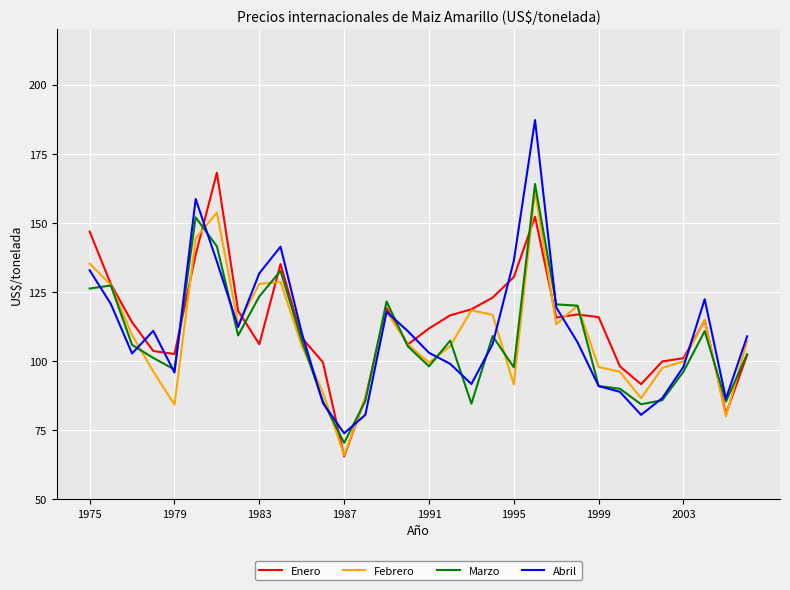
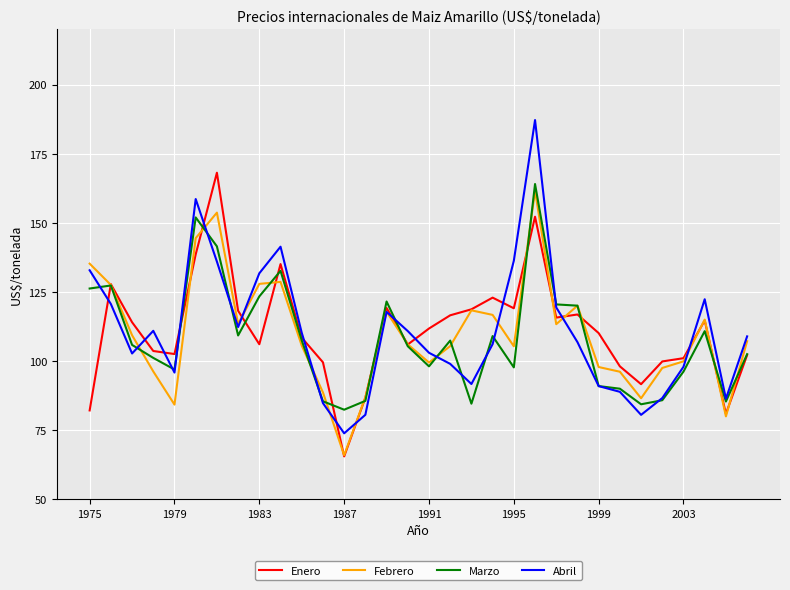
Enero, 1975: 147 -> 82
Marzo, 1987: 70 -> 82
Enero, 1995: 130 -> 119
Febrero, 1995: 92 -> 105
Enero, 1999: 116 -> 110
